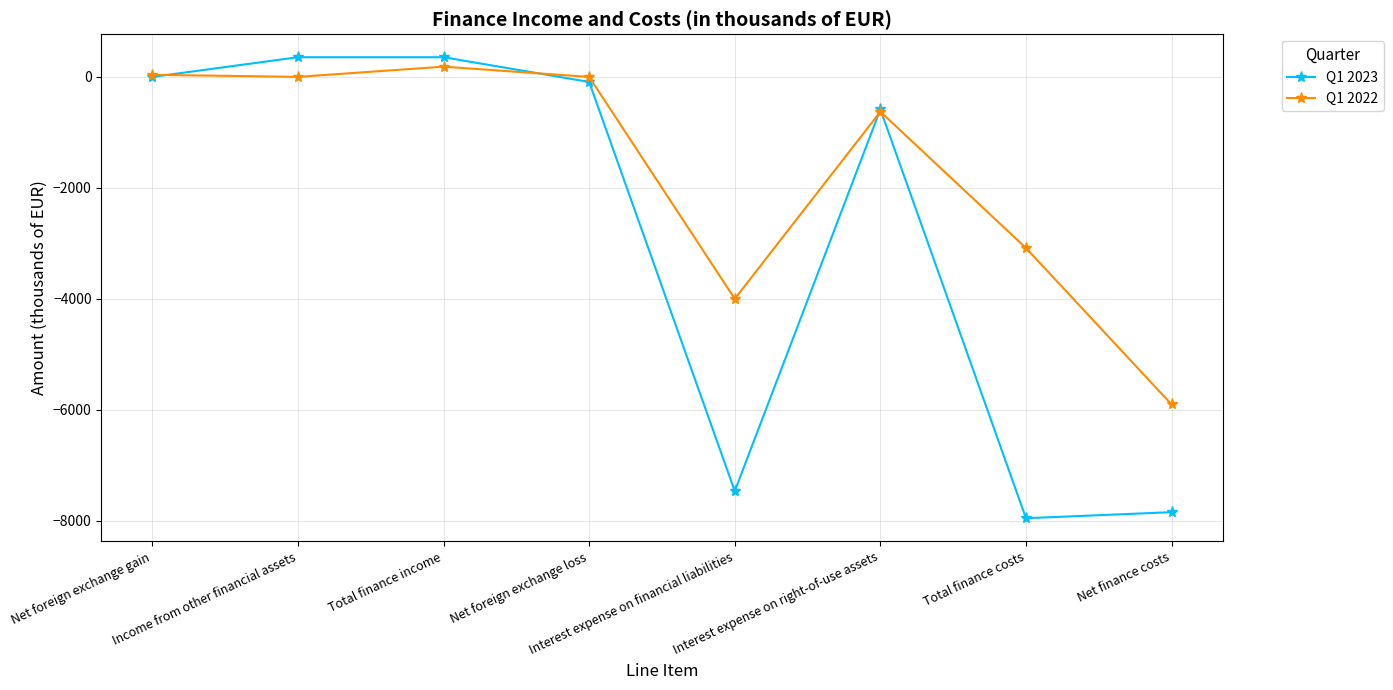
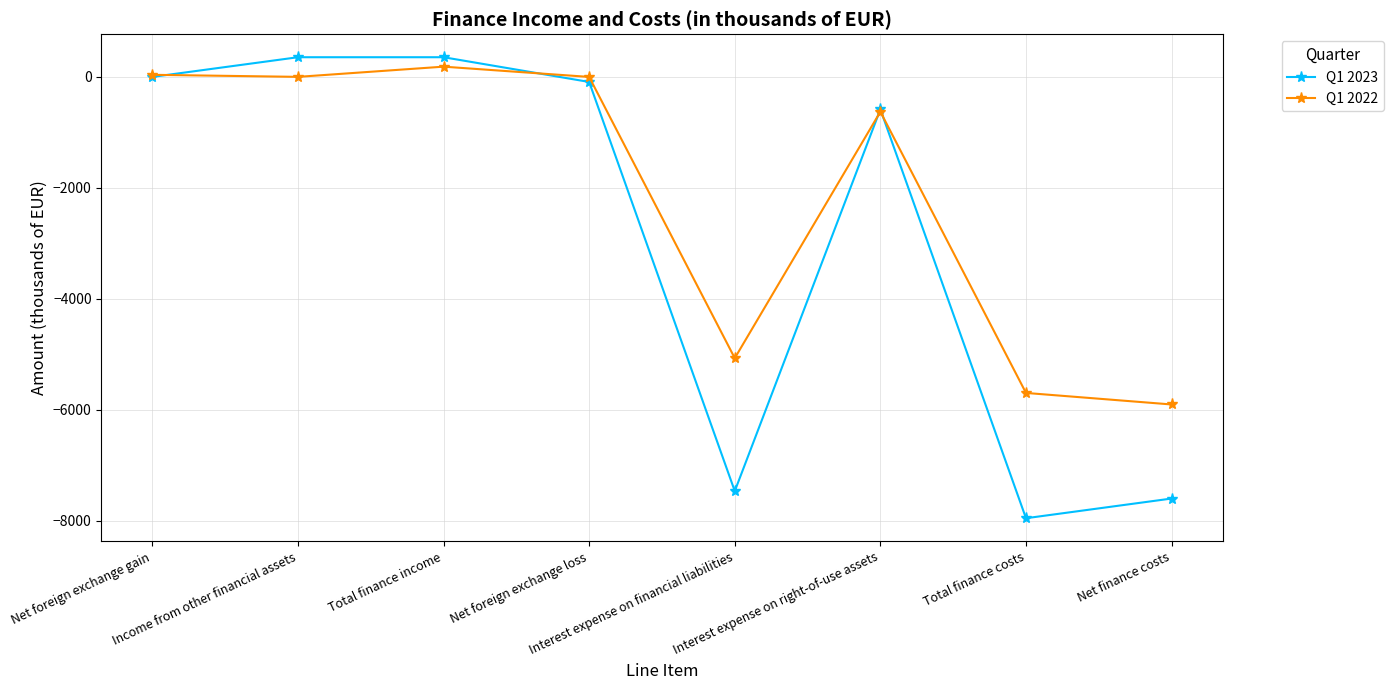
Q1 2022, Interest expense on financial liabilities: -4000 -> -5100
Q1 2022, Total finance costs: -3100 -> -5700
Q1 2023, Net finance costs: -7800 -> -7600
